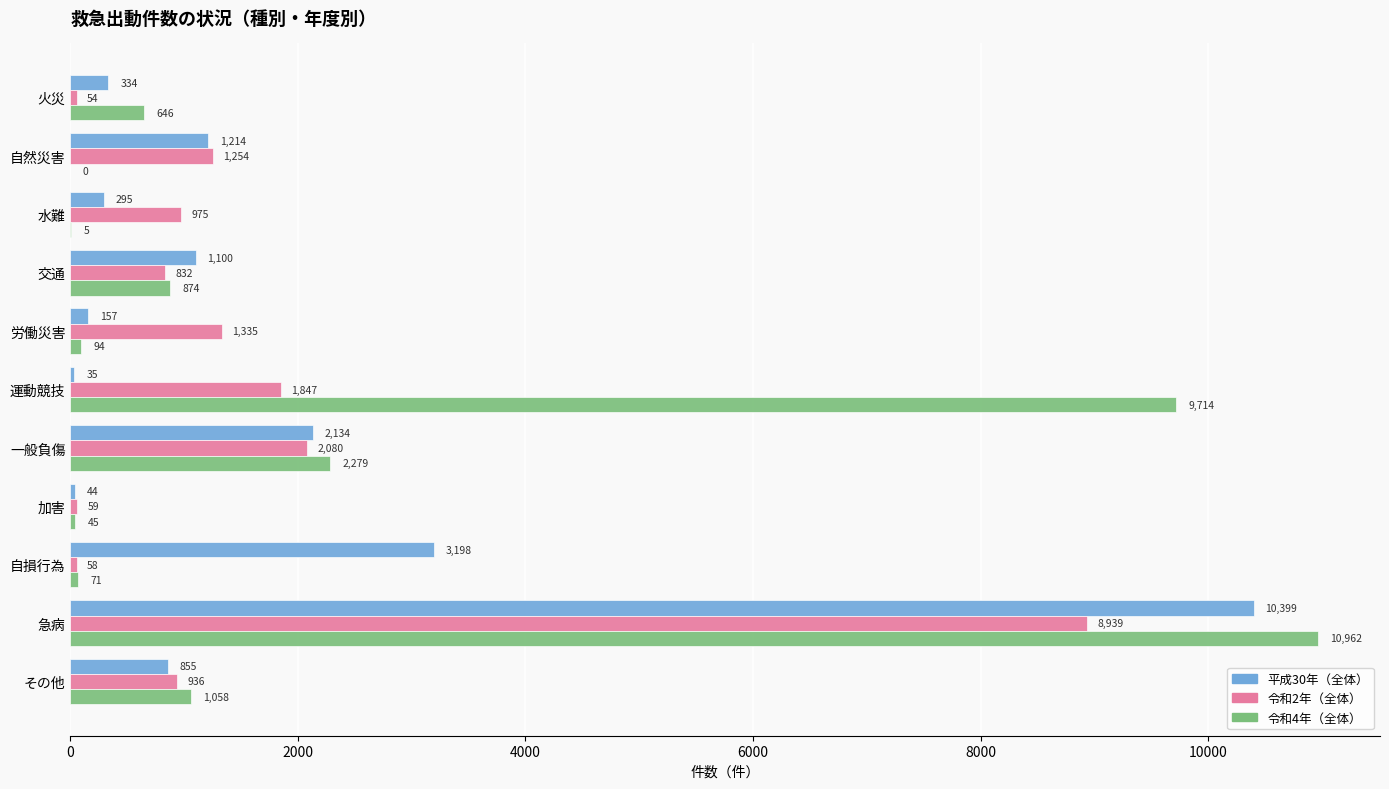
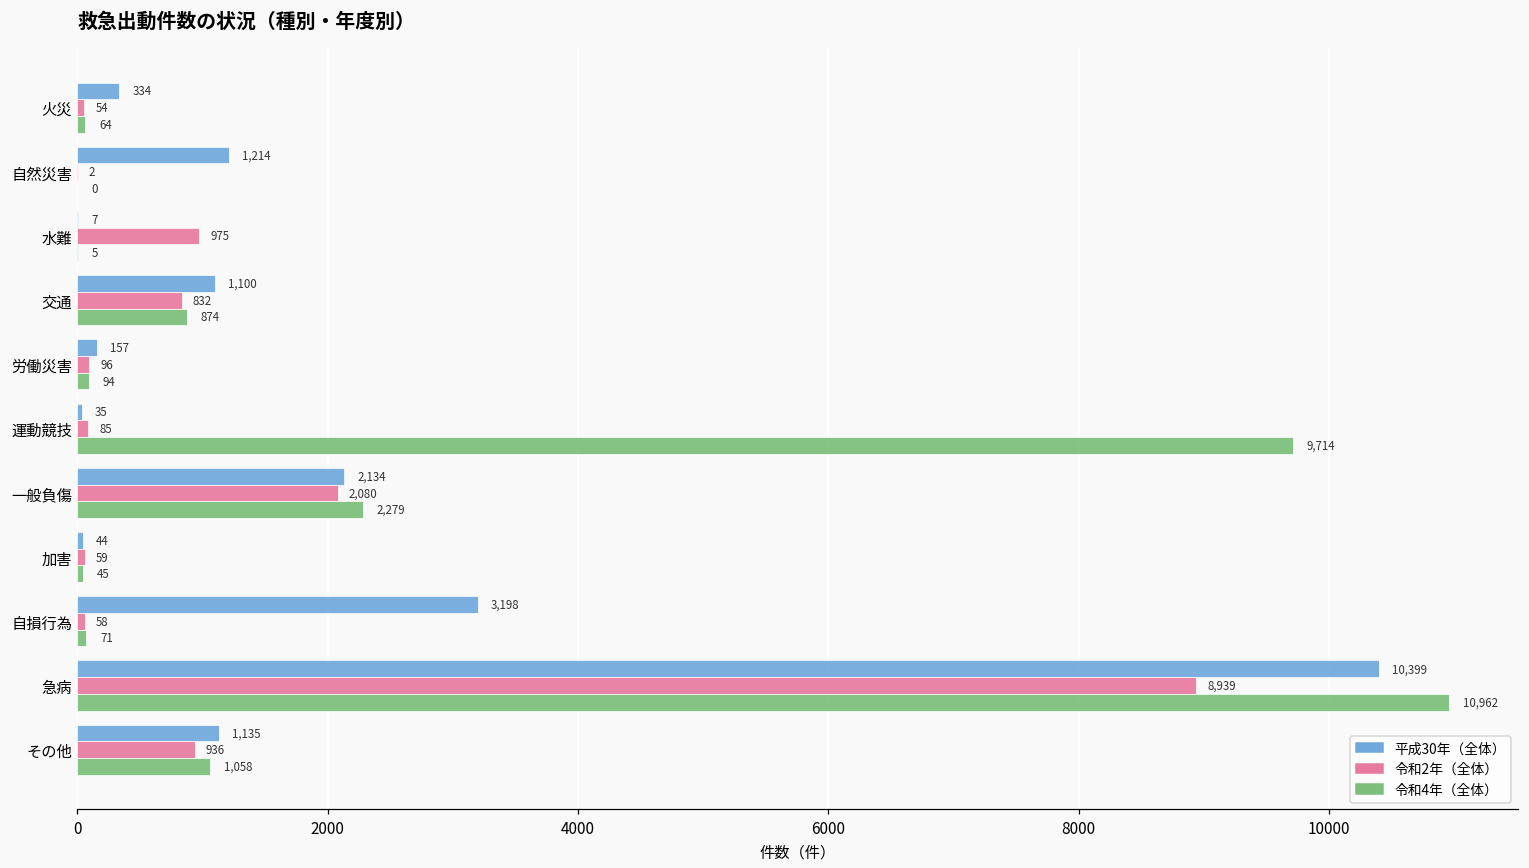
令和4年（全体）, 火災: 646 -> 64
令和2年（全体）, 自然災害: 1,254 -> 2
平成30年（全体）, 水難: 295 -> 7
令和2年（全体）, 労働災害: 1,335 -> 96
令和2年（全体）, 運動競技: 1,847 -> 85
平成30年（全体）, その他: 855 -> 1,135
